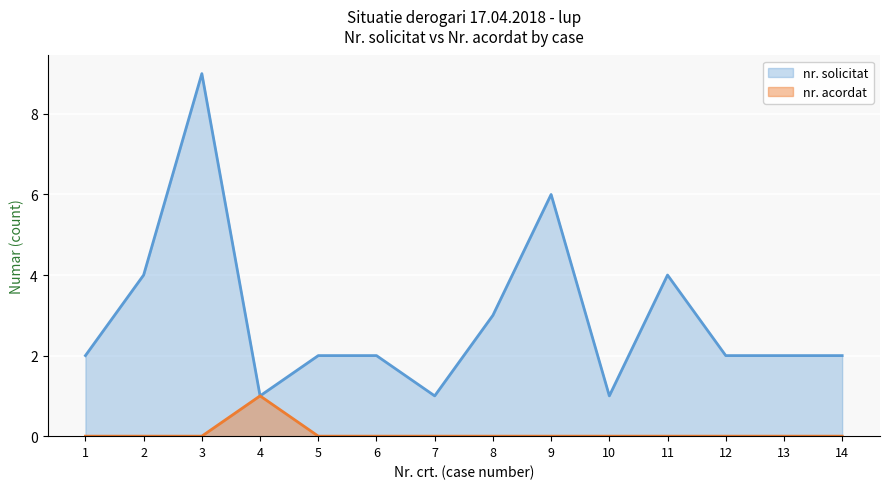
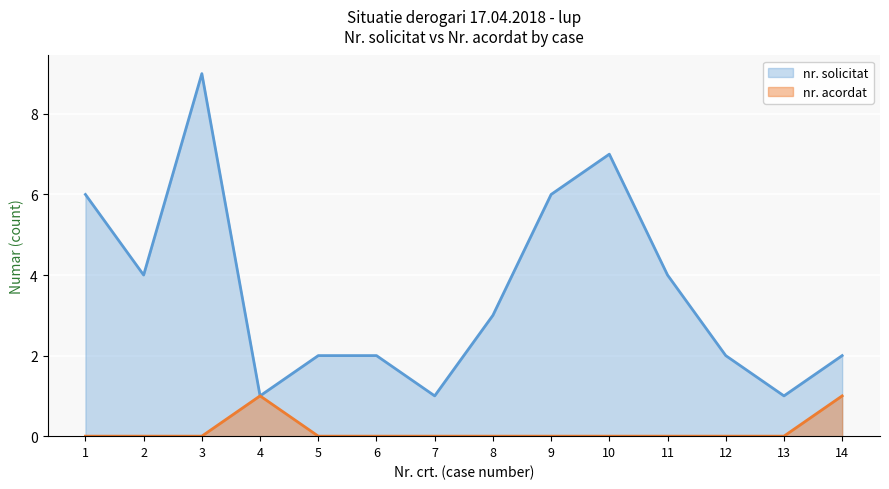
nr. solicitat, 1: 2 -> 6
nr. solicitat, 10: 1 -> 7
nr. solicitat, 13: 2 -> 1
nr. acordat, 14: 0 -> 1
